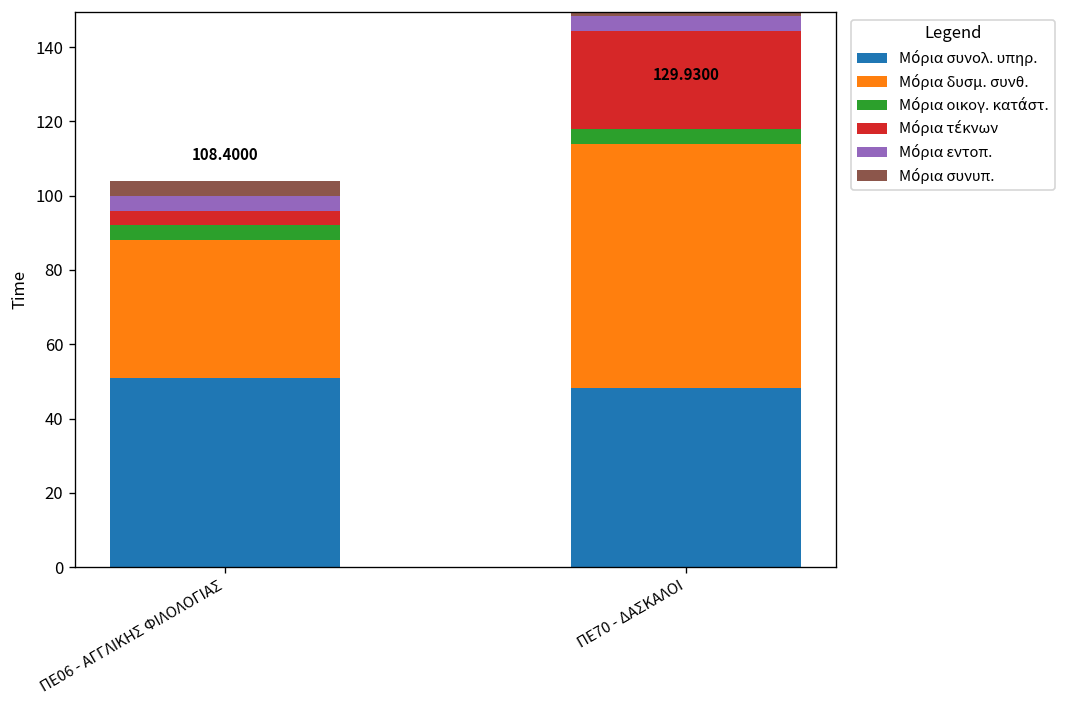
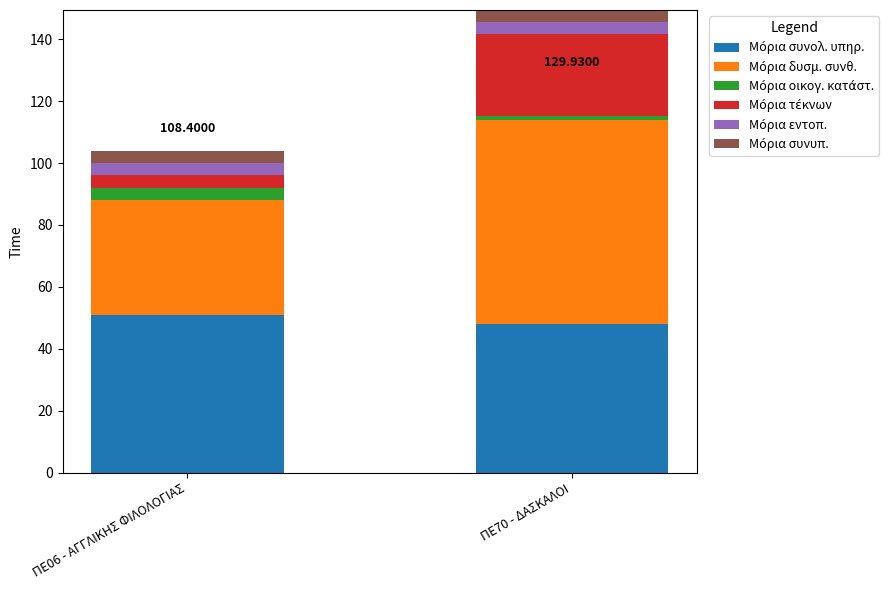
Μόρια οικογ. κατάστ., ΠΕ70 - ΔΑΣΚΑΛΟΙ: 4 -> 1
